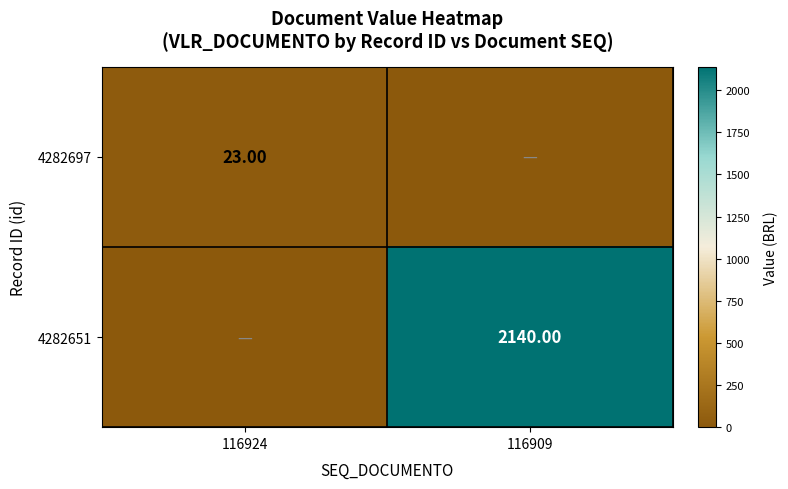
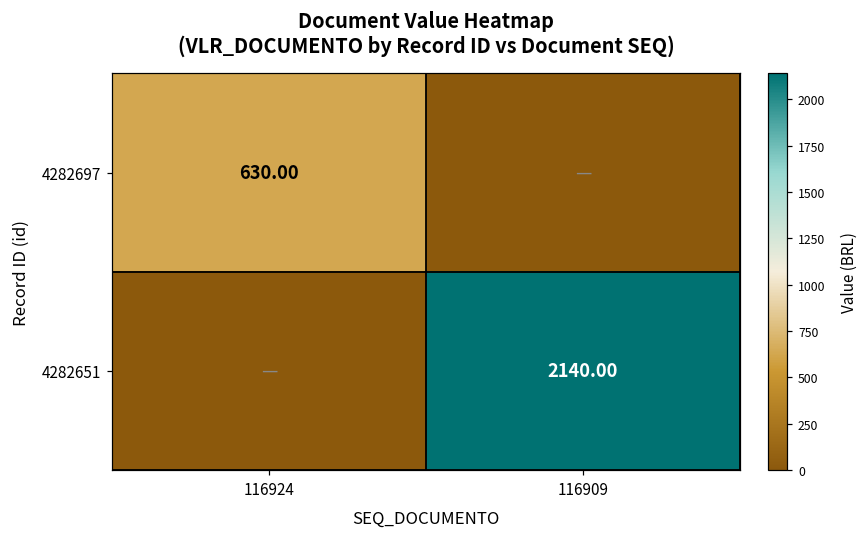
4282697, 116924: 23.00 -> 630.00
